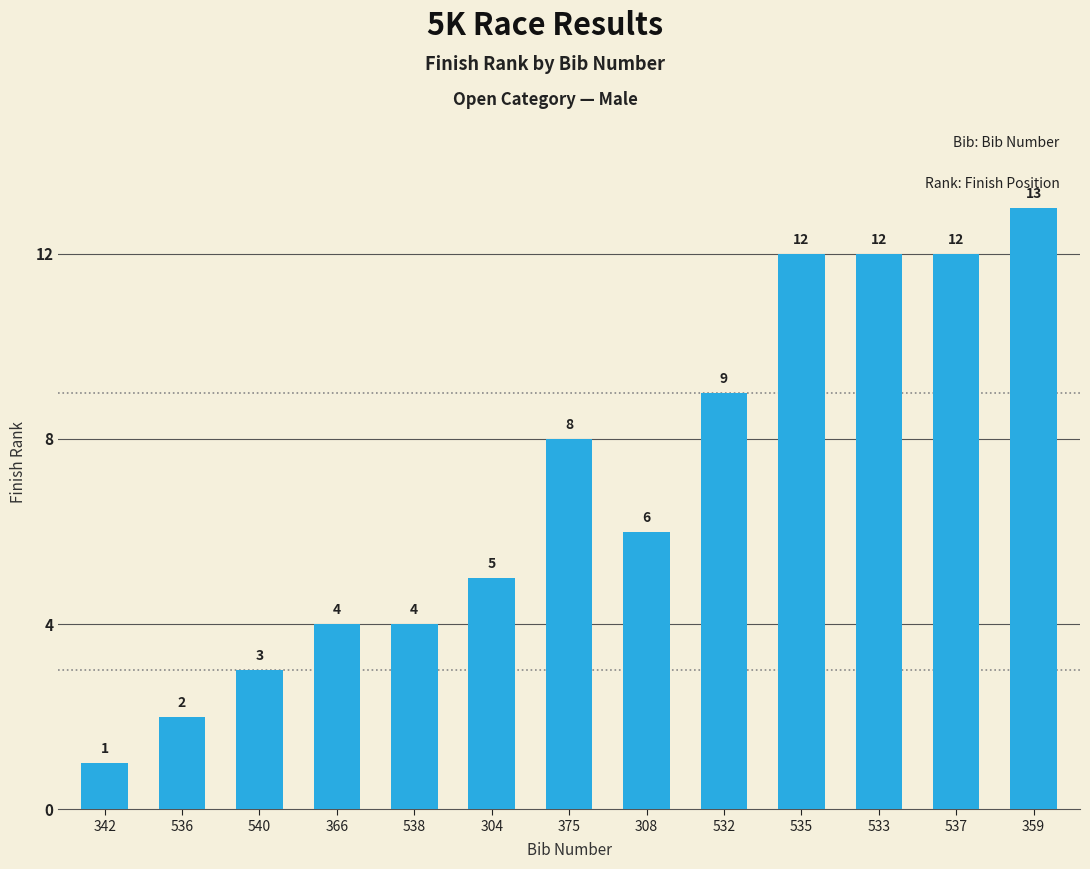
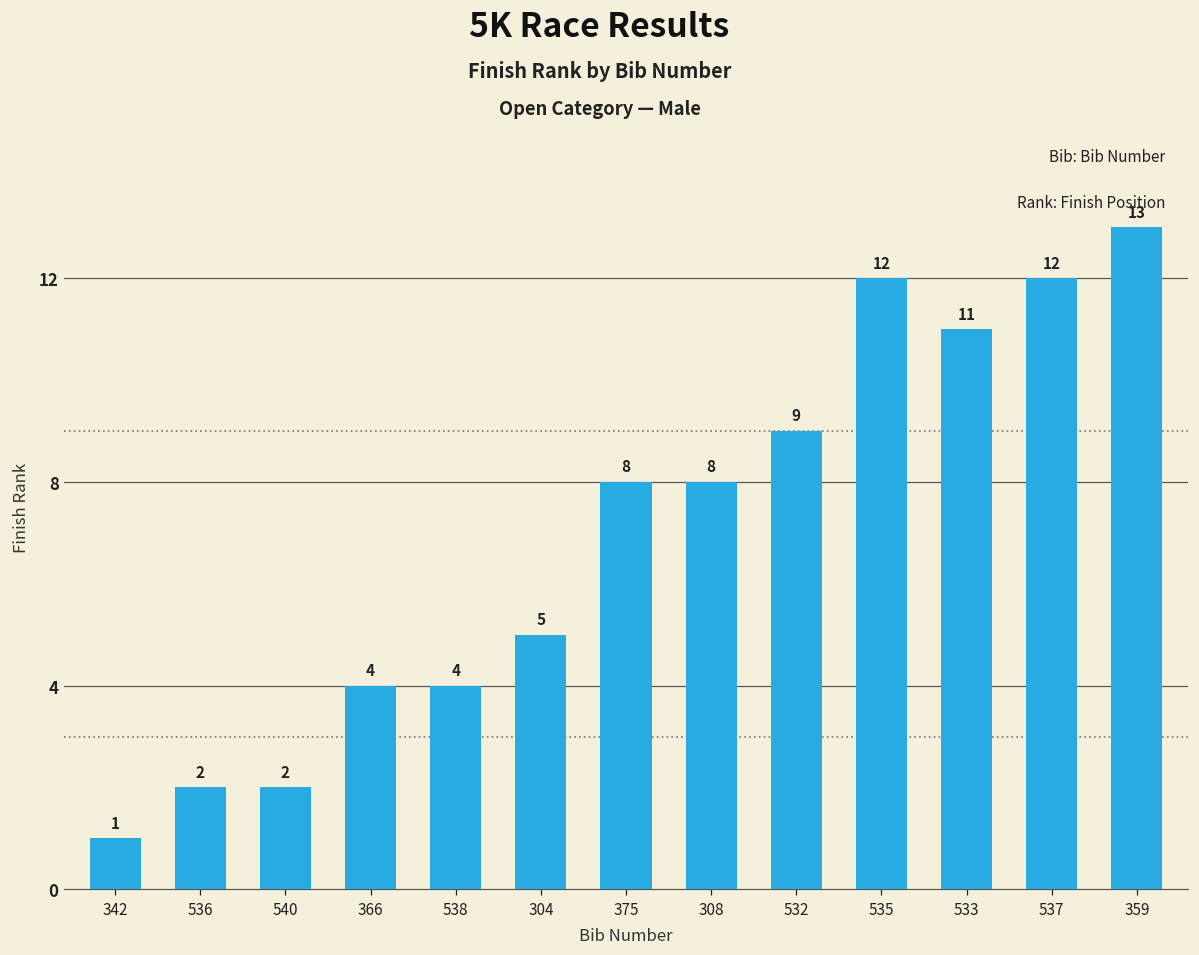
540: 3 -> 2
308: 6 -> 8
533: 12 -> 11
